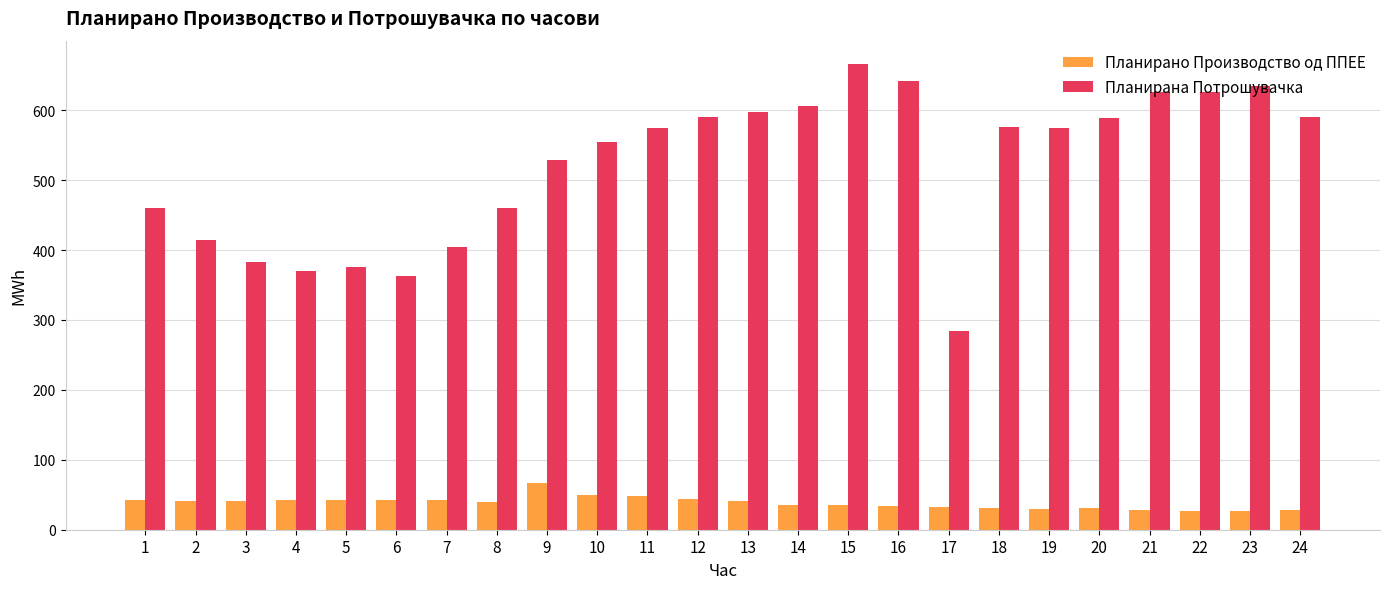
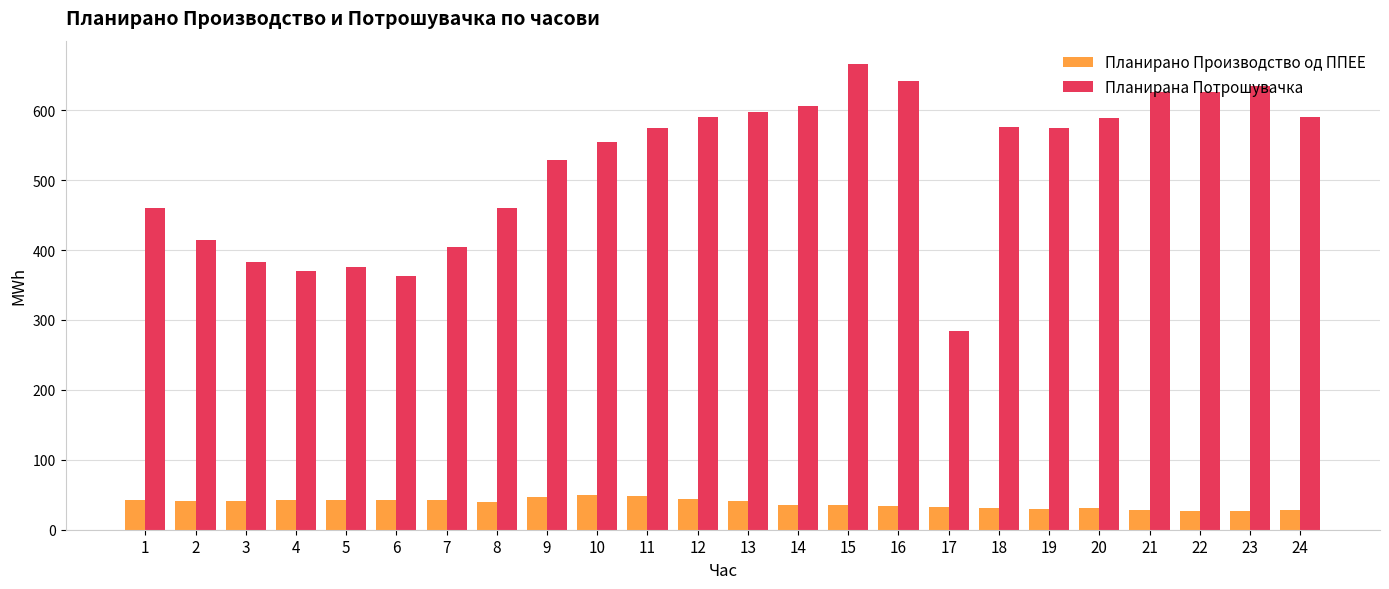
Планирано Производство од ППЕЕ, 9: 70 -> 50
